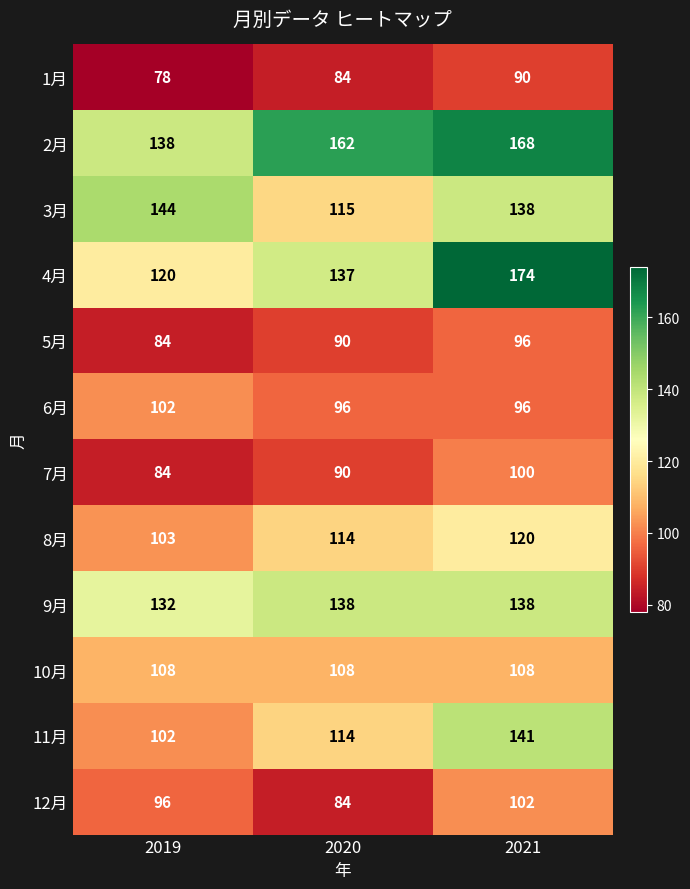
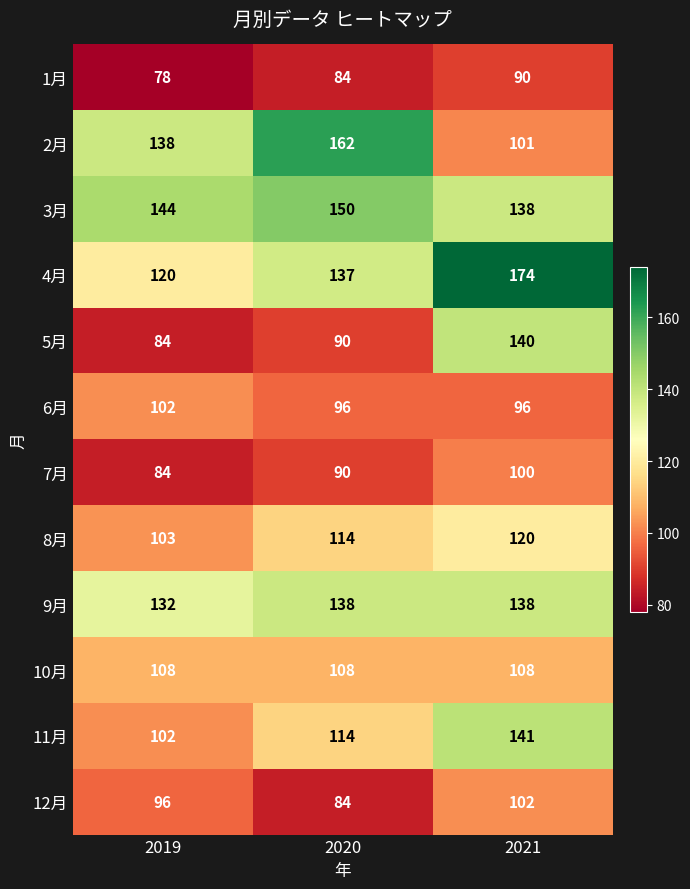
2月, 2021: 168 -> 101
3月, 2020: 115 -> 150
5月, 2021: 96 -> 140
